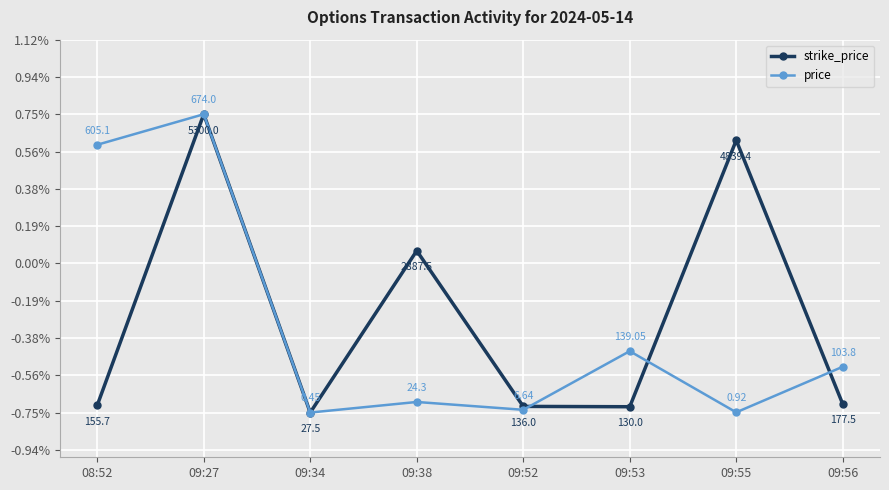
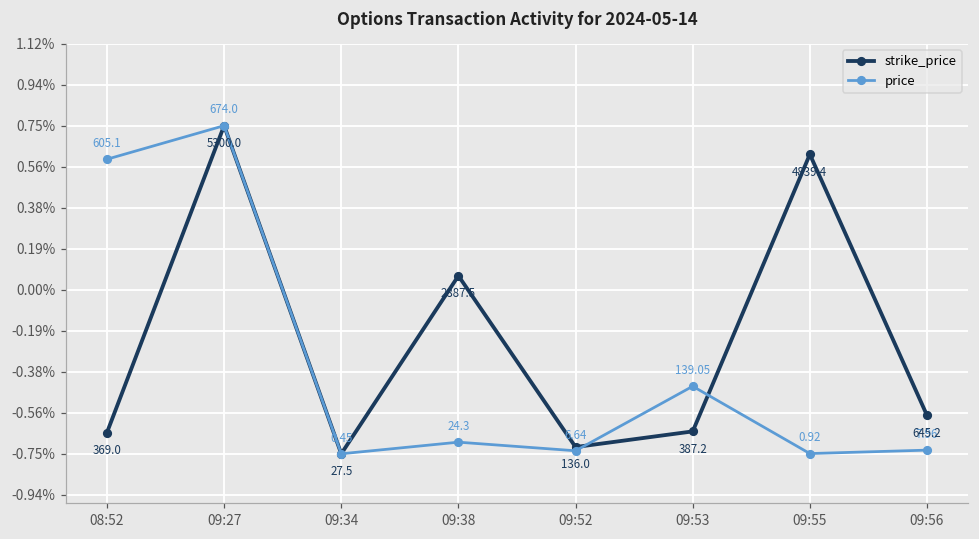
strike_price, 08:52: 155.7 -> 369.0
strike_price, 09:53: 130.0 -> 387.2
strike_price, 09:56: 177.5 -> 645.2
price, 09:56: 103.8 -> 7.96
